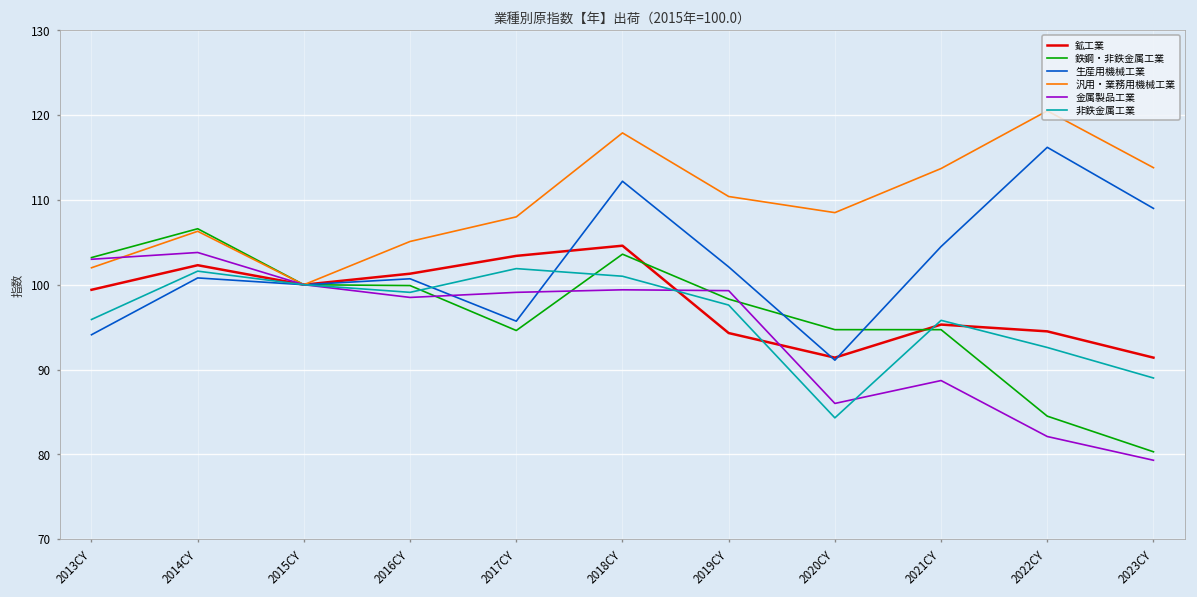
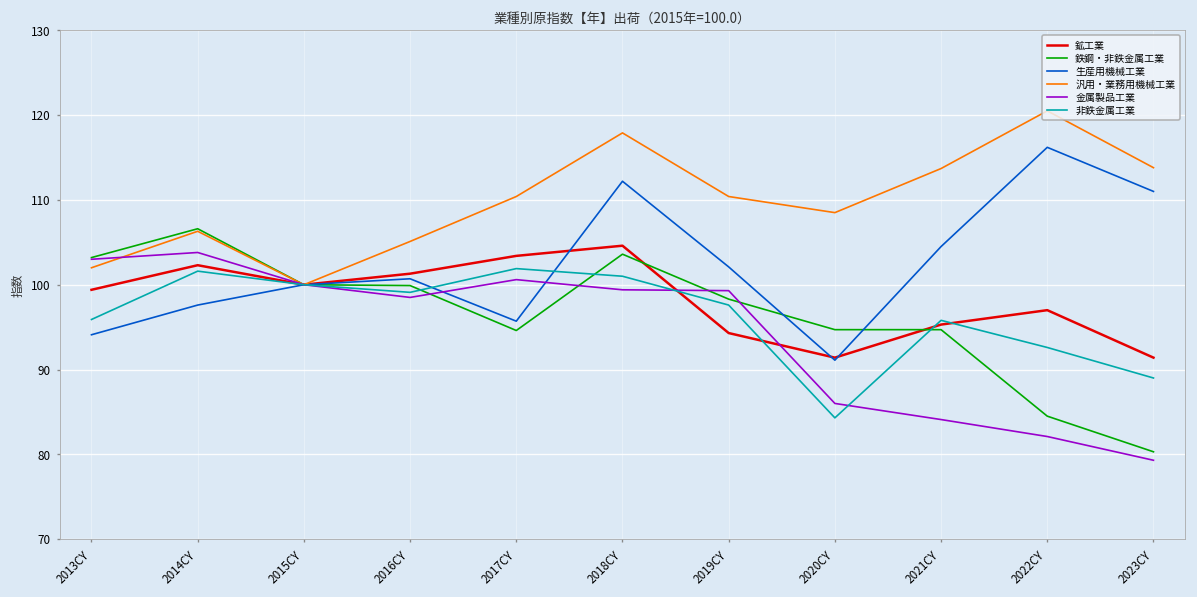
生産用機械工業, 2014CY: 101 -> 98
汎用・業務用機械工業, 2017CY: 108 -> 110
金属製品工業, 2017CY: 99 -> 101
金属製品工業, 2021CY: 89 -> 84
鉱工業, 2022CY: 95 -> 97
生産用機械工業, 2023CY: 109 -> 111
